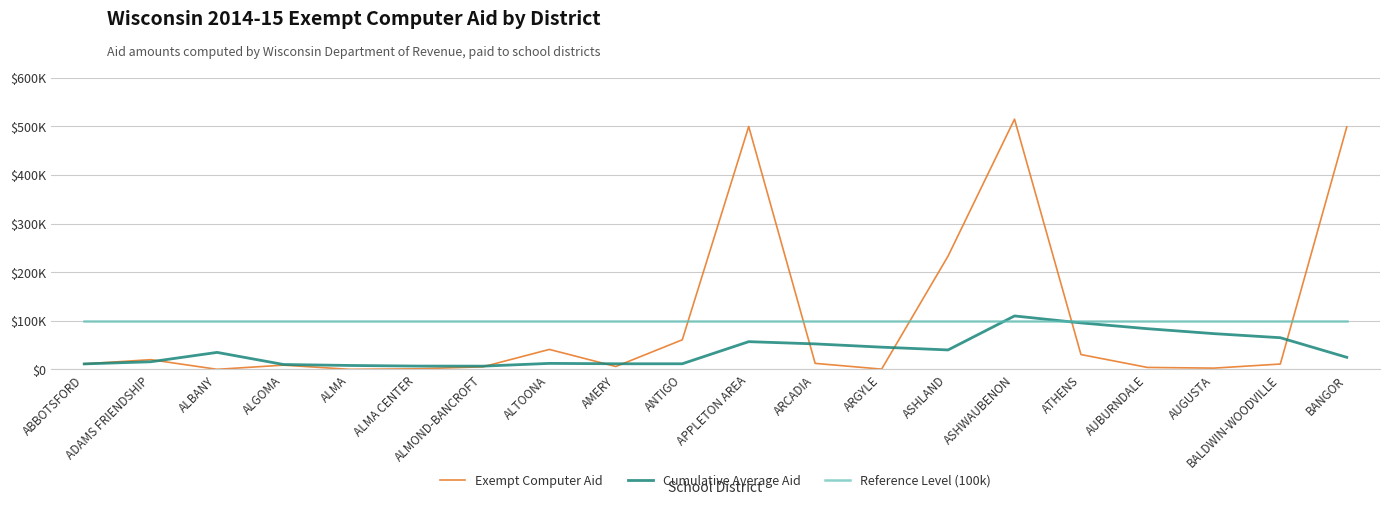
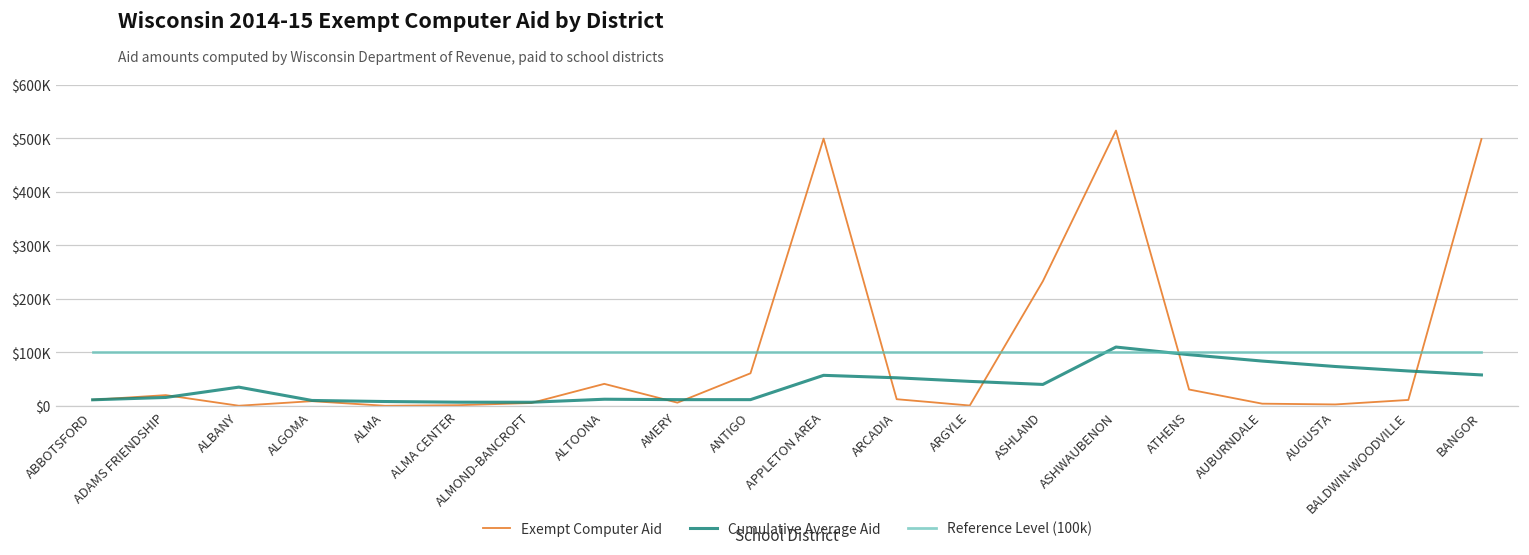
Cumulative Average Aid, BANGOR: $30000 -> $60000
